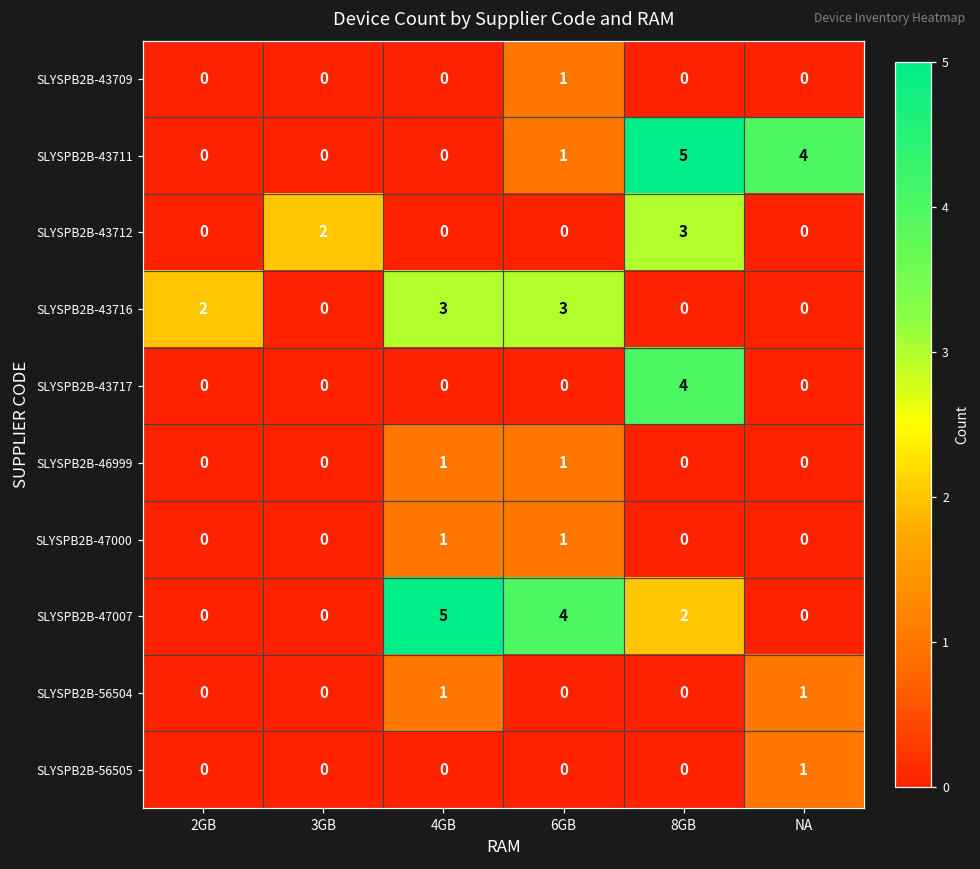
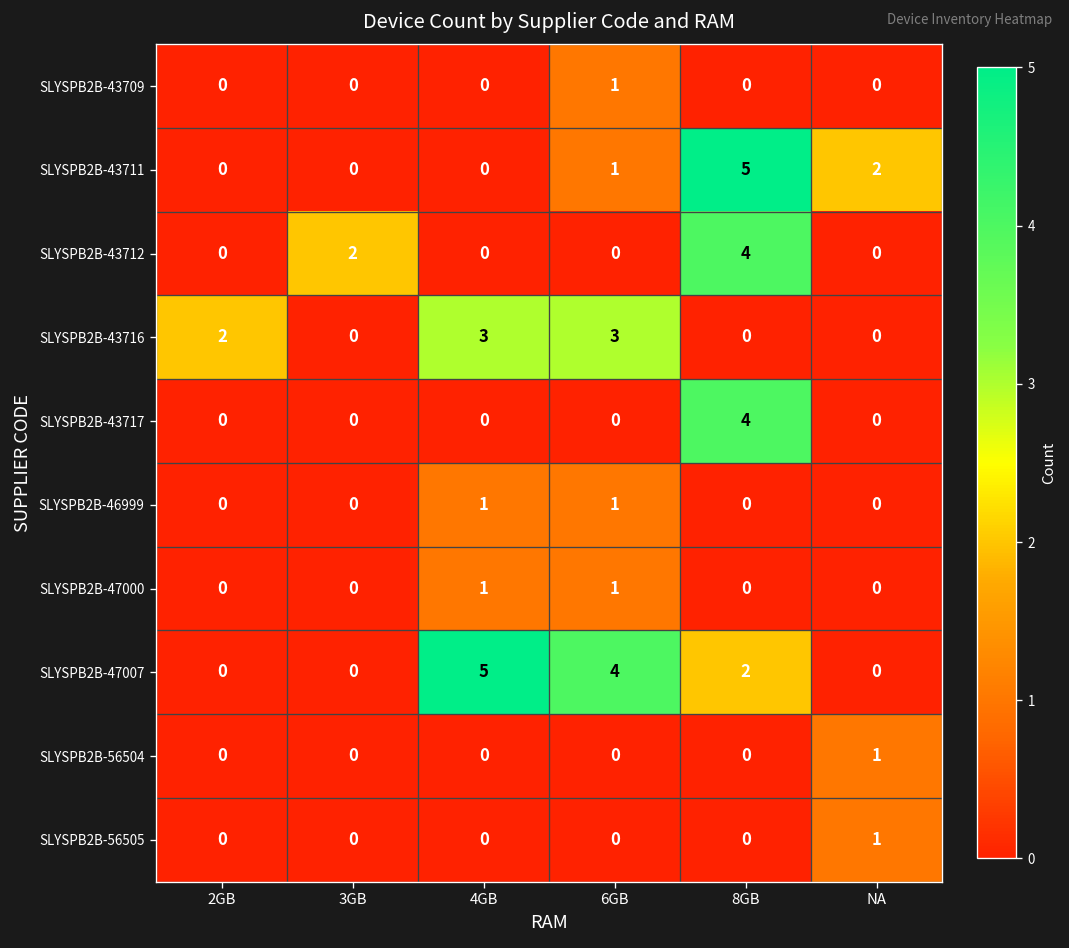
SLYSPB2B-43711, NA: 4 -> 2
SLYSPB2B-43712, 8GB: 3 -> 4
SLYSPB2B-56504, 4GB: 1 -> 0
